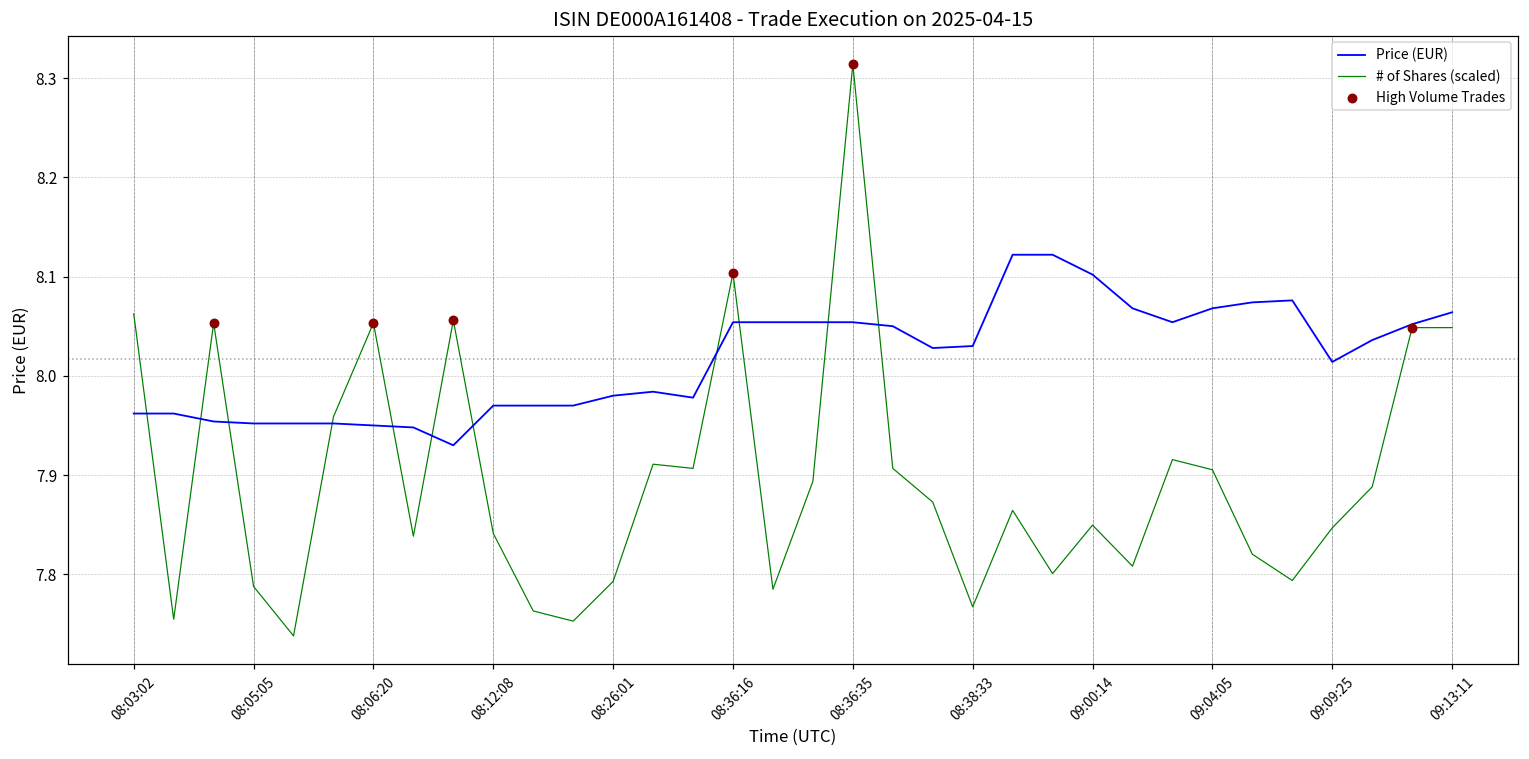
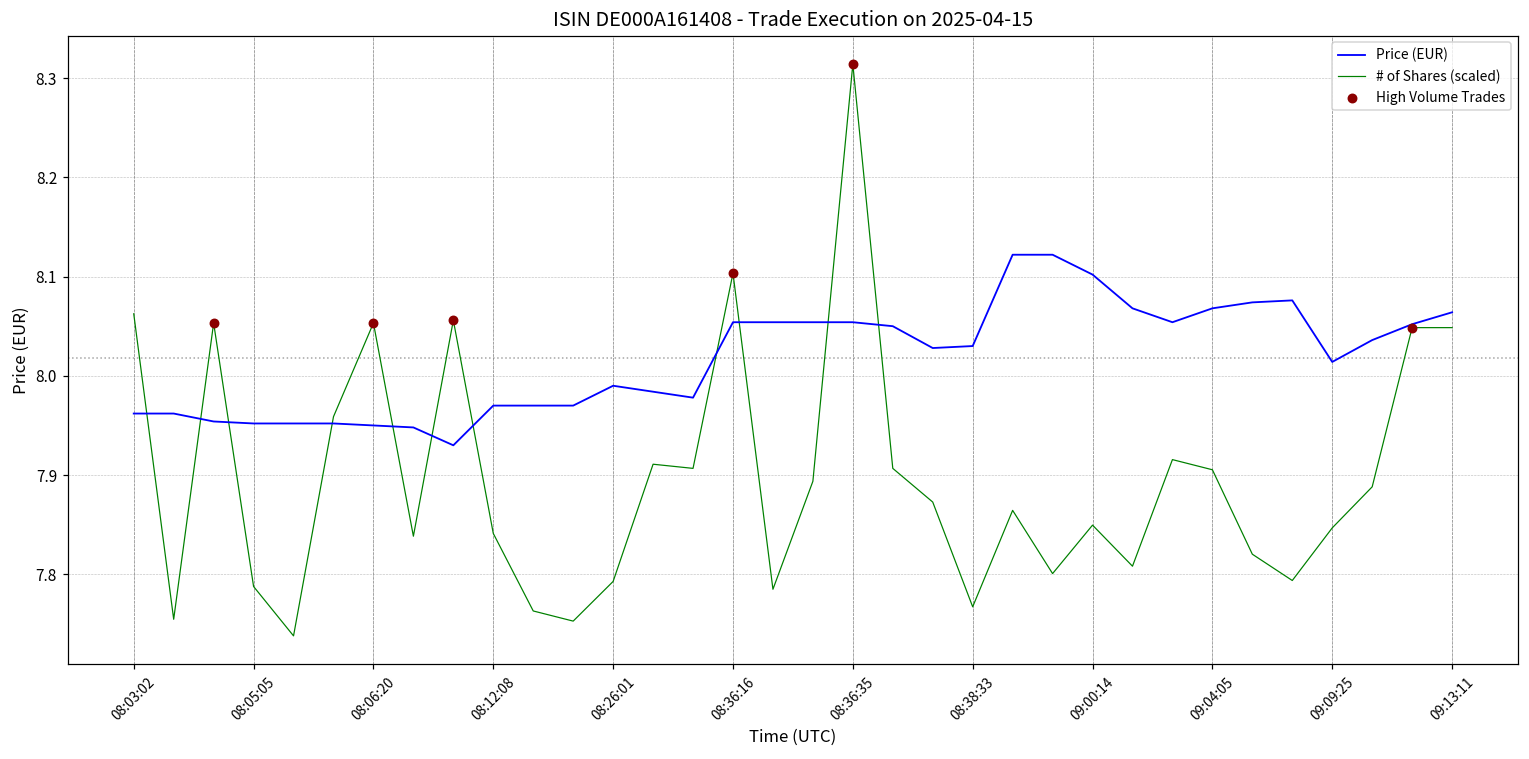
Price (EUR), 08:26:01: 7.98 -> 7.99
